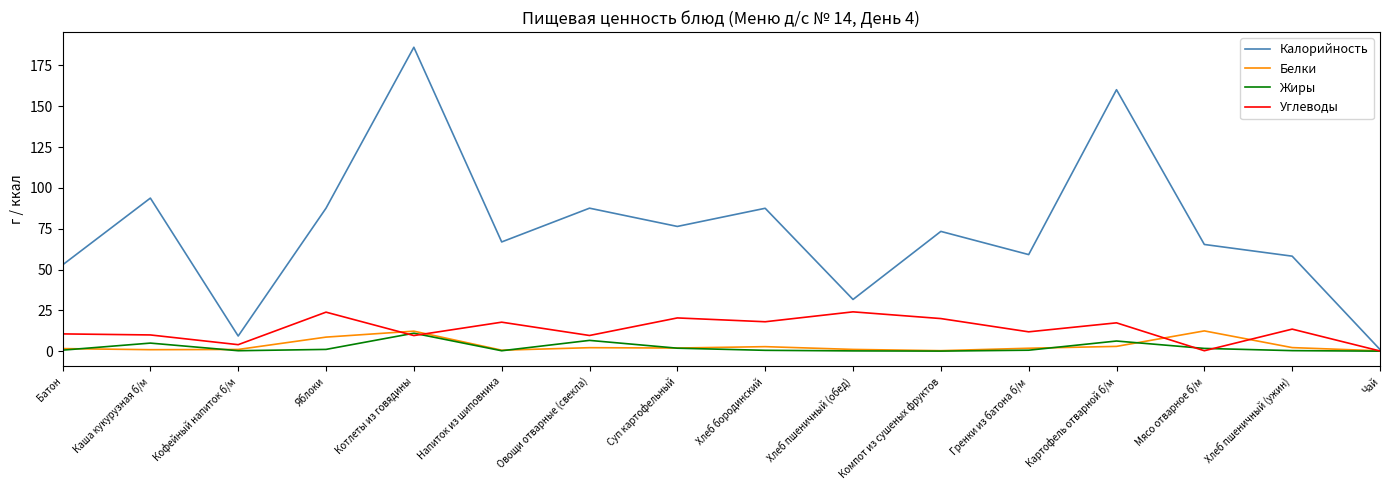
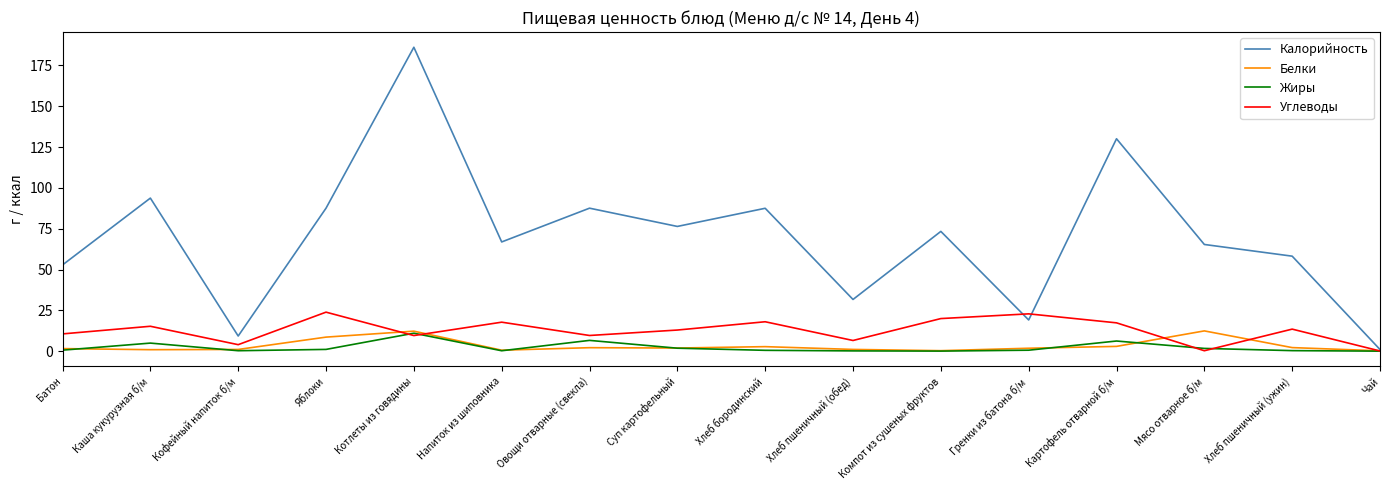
Углеводы, Каша кукурузная б/м: 10 -> 15
Углеводы, Суп картофельный: 20 -> 13
Углеводы, Хлеб пшеничный (обед): 24 -> 7
Калорийность, Гренки из батона б/м: 59 -> 19
Углеводы, Гренки из батона б/м: 12 -> 23
Калорийность, Картофель отварной б/м: 160 -> 130
